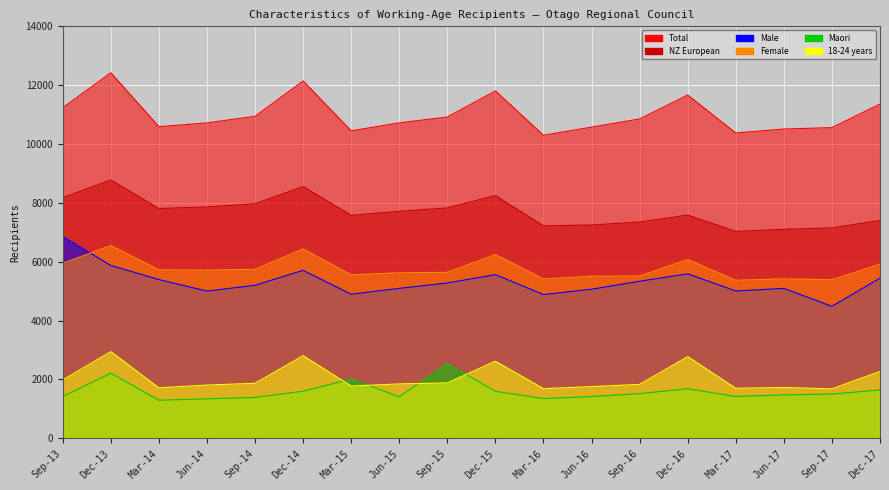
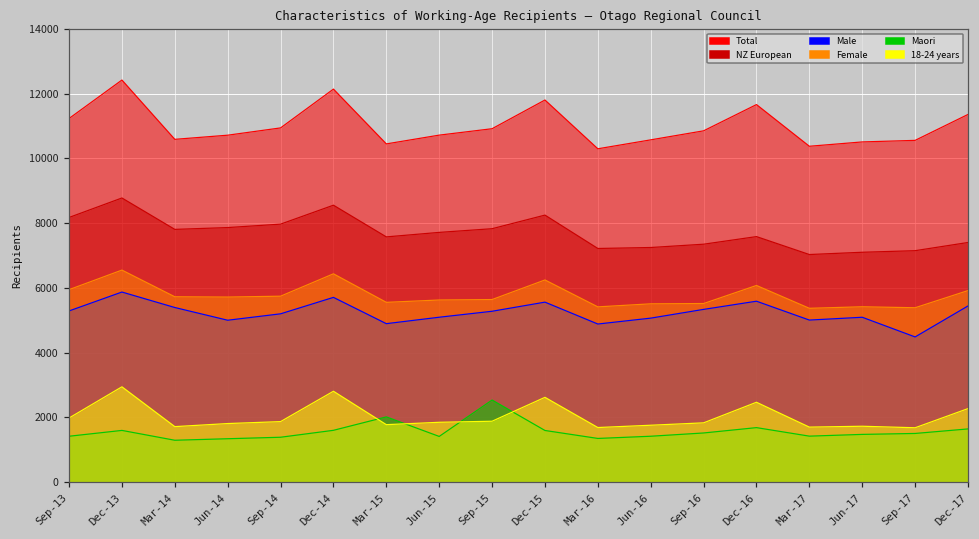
Male, Sep-13: 6900 -> 5300
Maori, Dec-13: 2200 -> 1600
18-24 years, Dec-16: 2800 -> 2500
